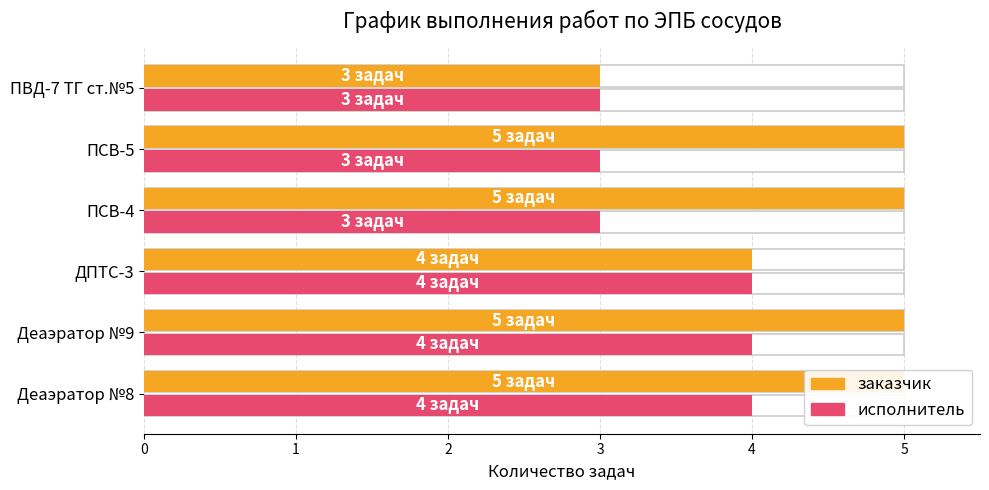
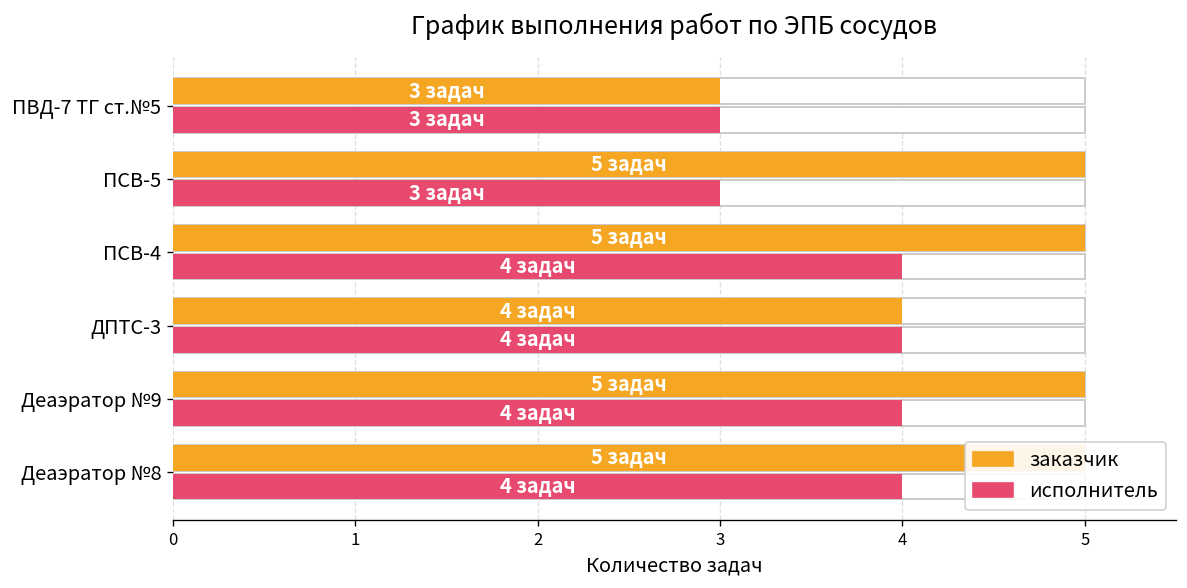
исполнитель, ПСВ-4: 3 -> 4
